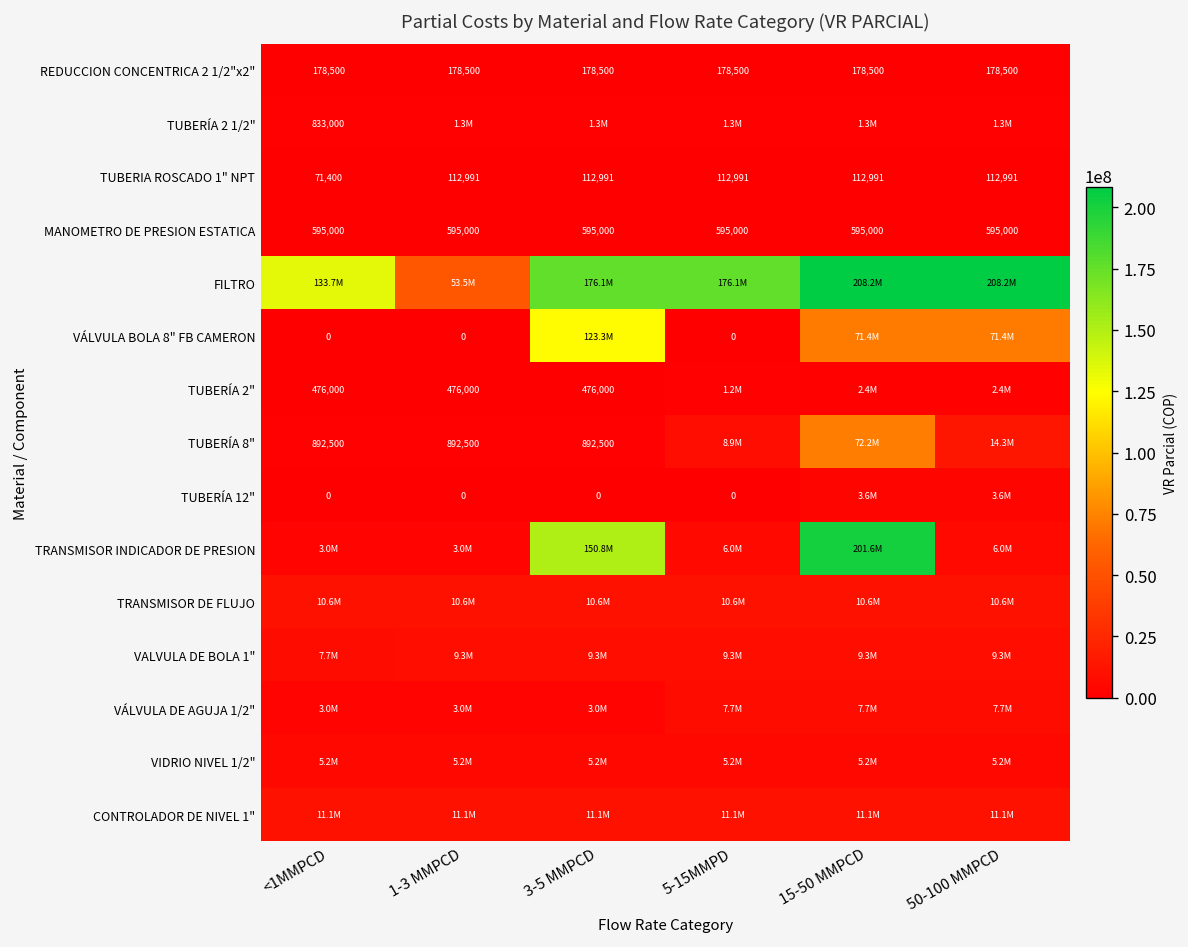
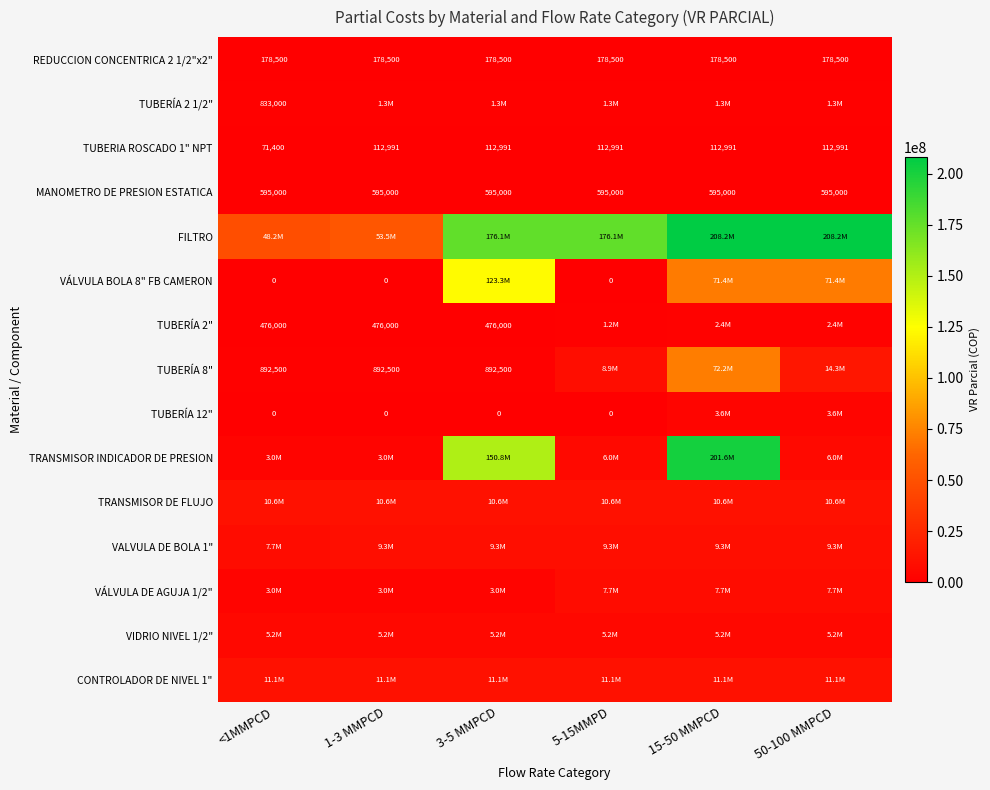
FILTRO, <1MMPCD: 133.7M -> 48.2M
